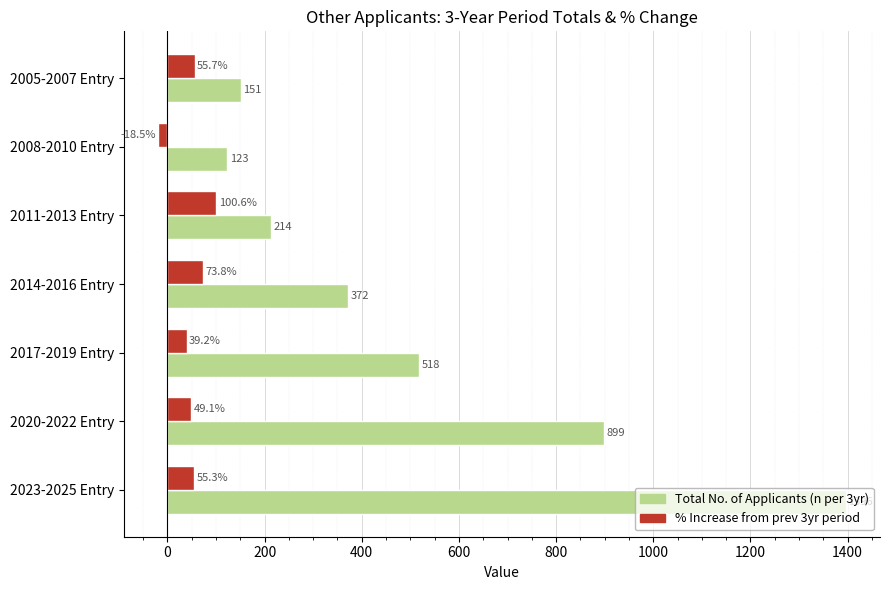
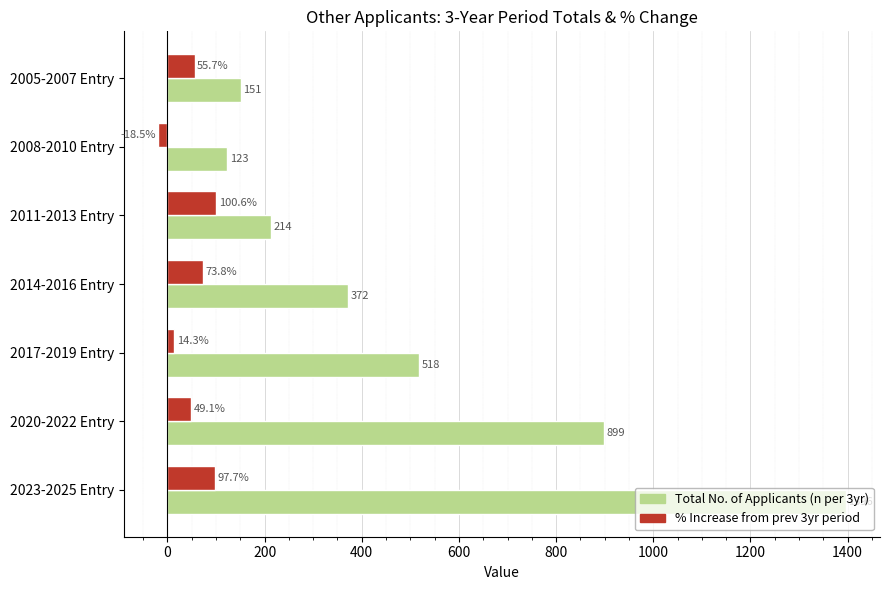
% Increase from prev 3yr period, 2017-2019 Entry: 39.2% -> 14.3%
% Increase from prev 3yr period, 2023-2025 Entry: 55.3% -> 97.7%
